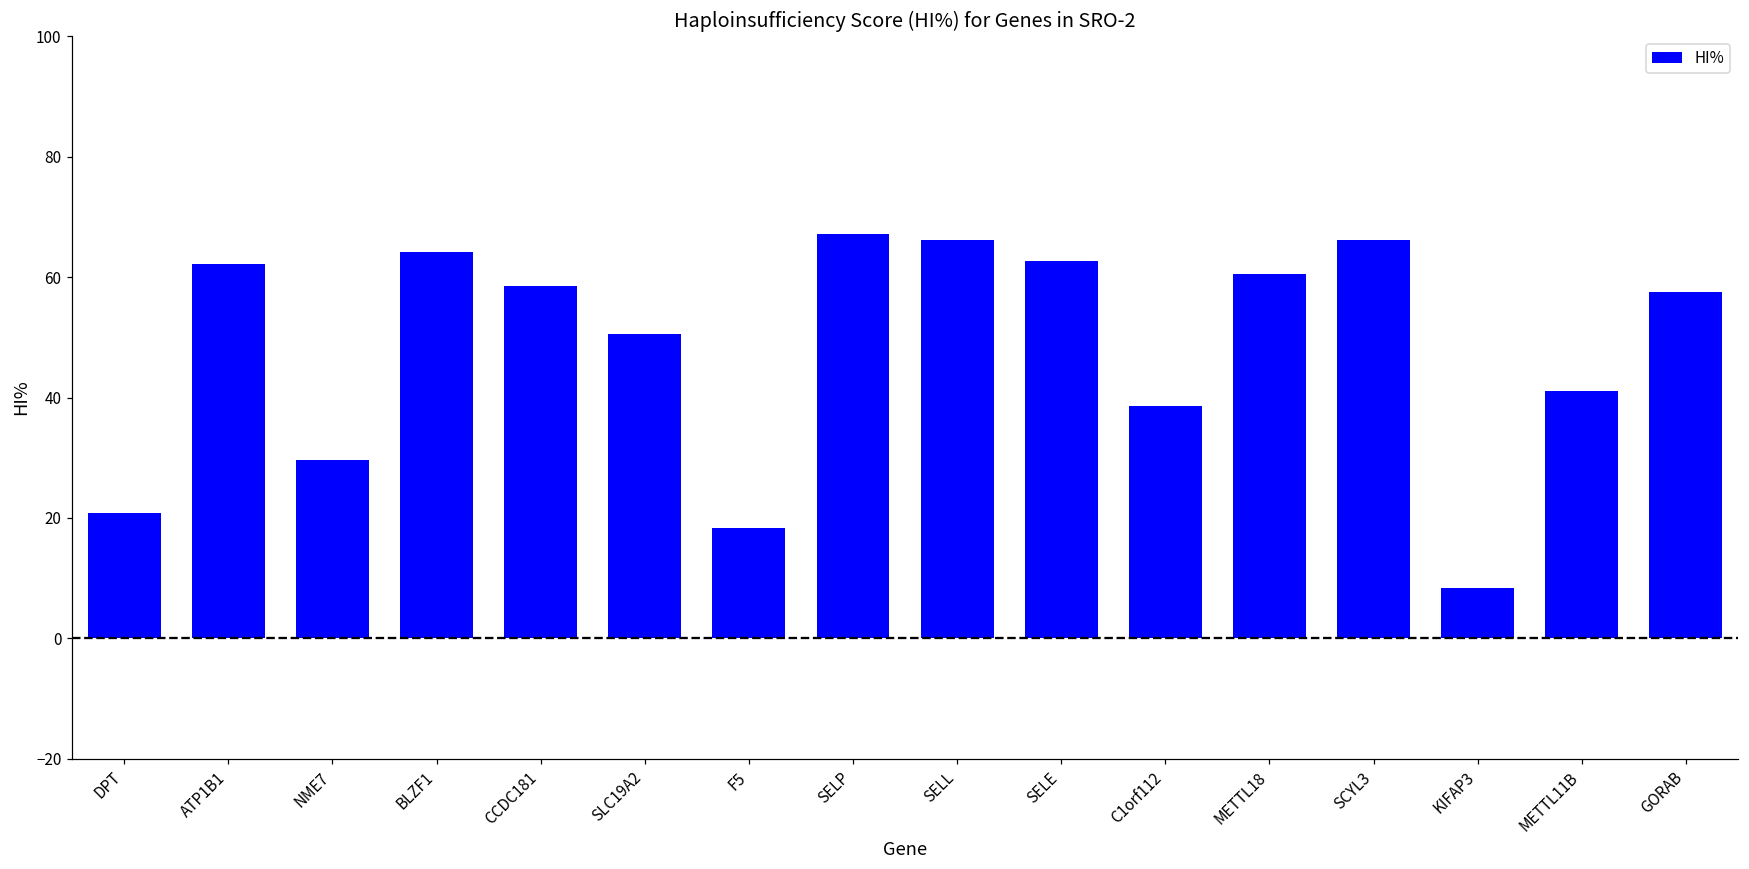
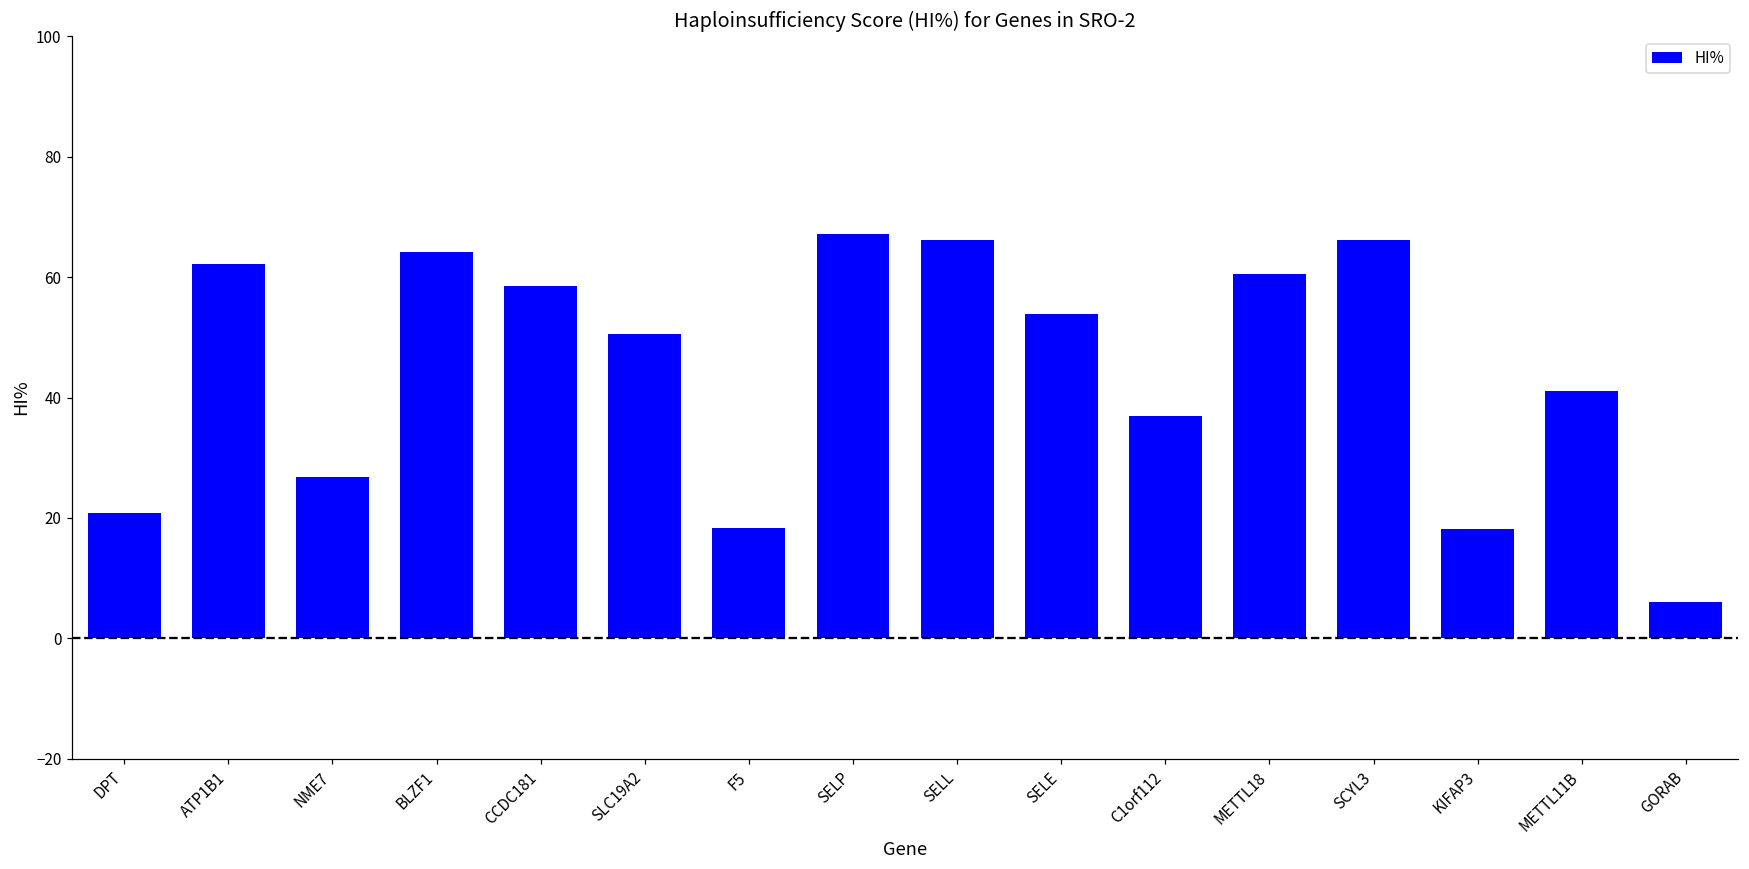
NME7: 30 -> 27
SELE: 63 -> 54
C1orf112: 39 -> 37
KIFAP3: 8 -> 18
GORAB: 57 -> 6
